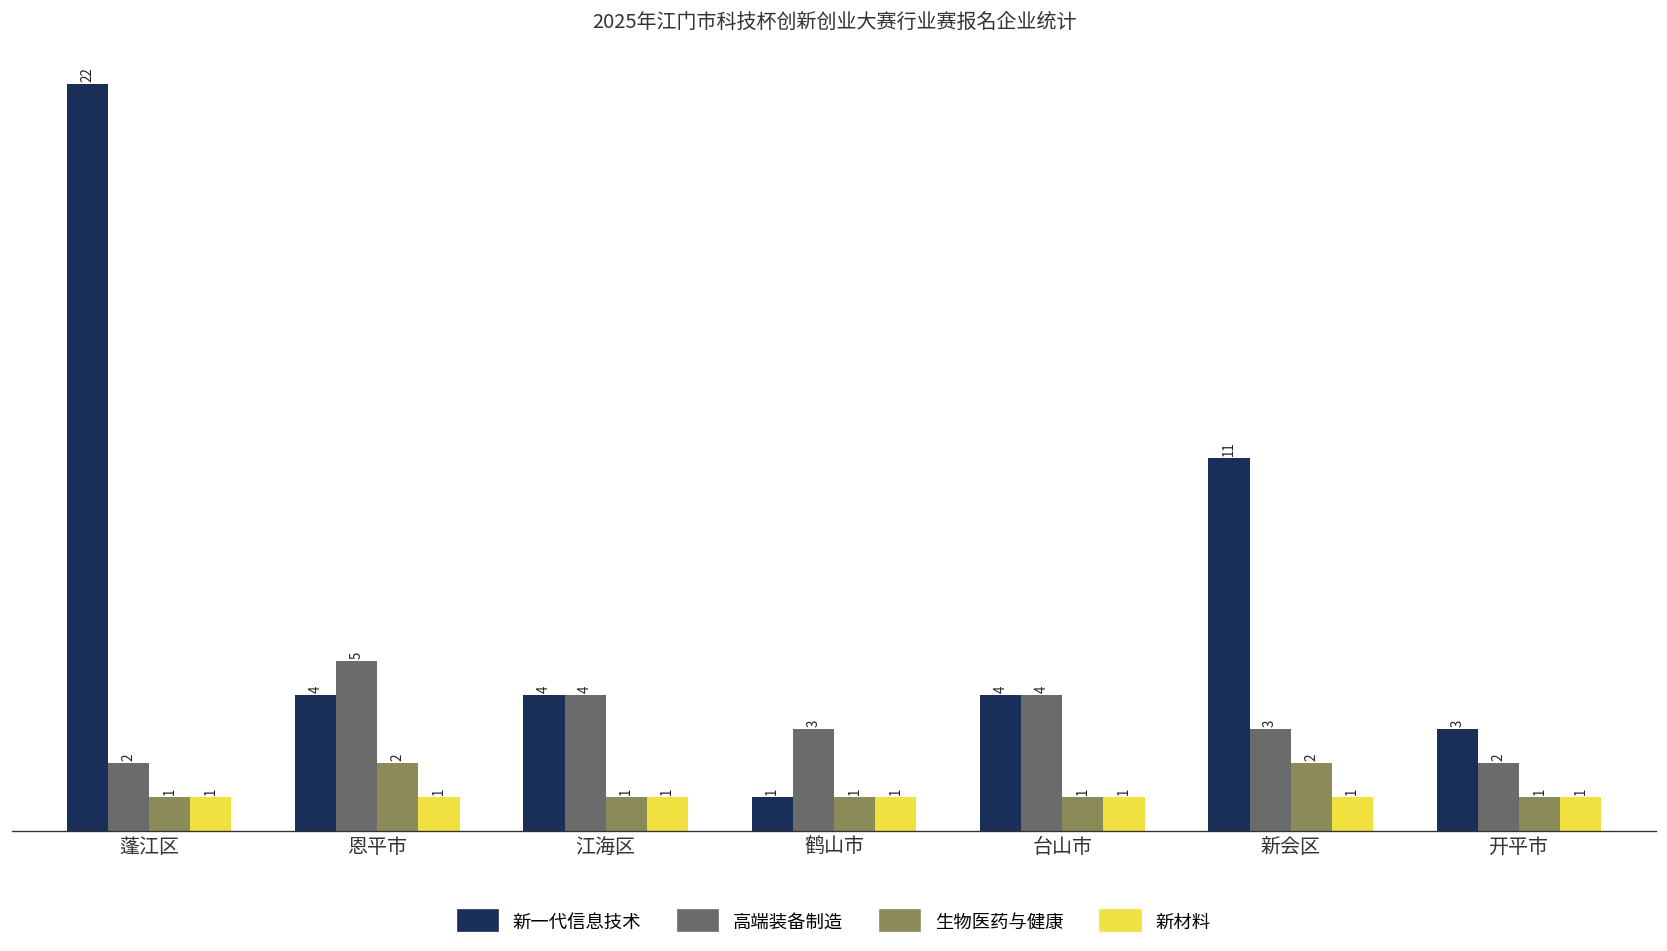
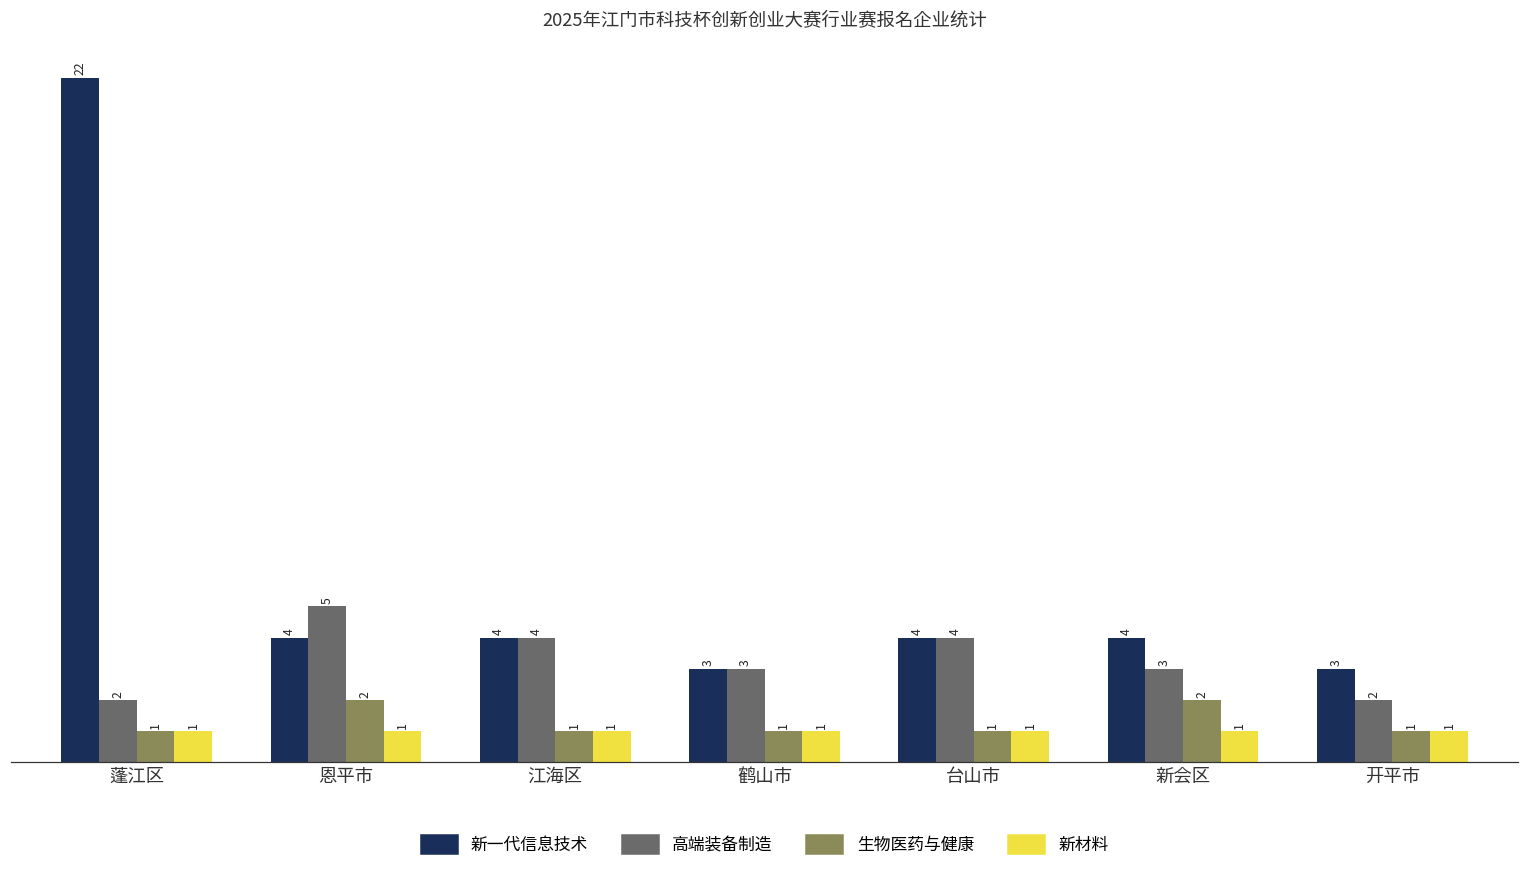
新一代信息技术, 鹤山市: 1 -> 3
新一代信息技术, 新会区: 11 -> 4
